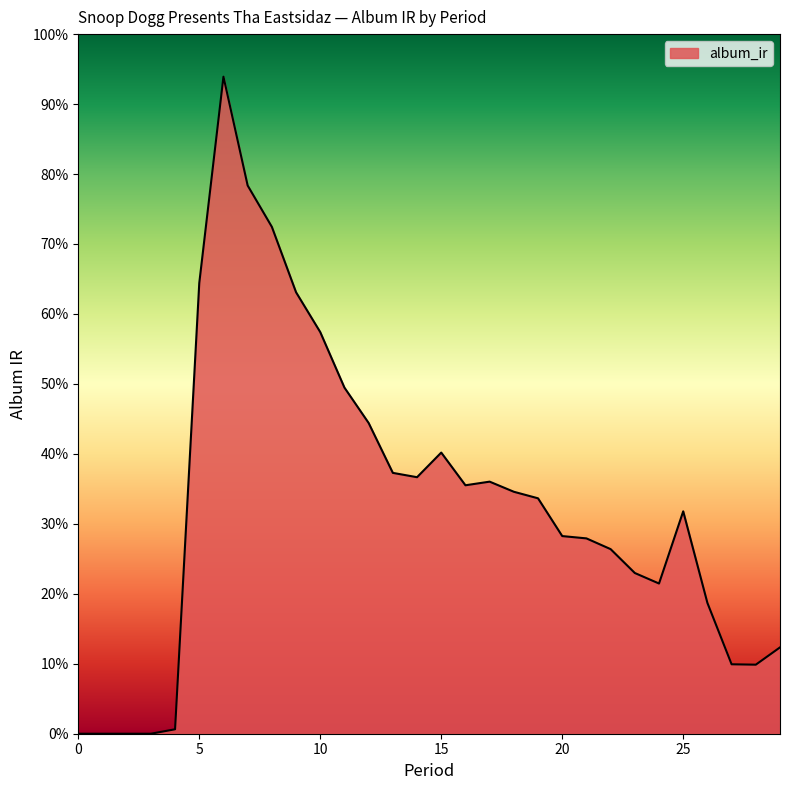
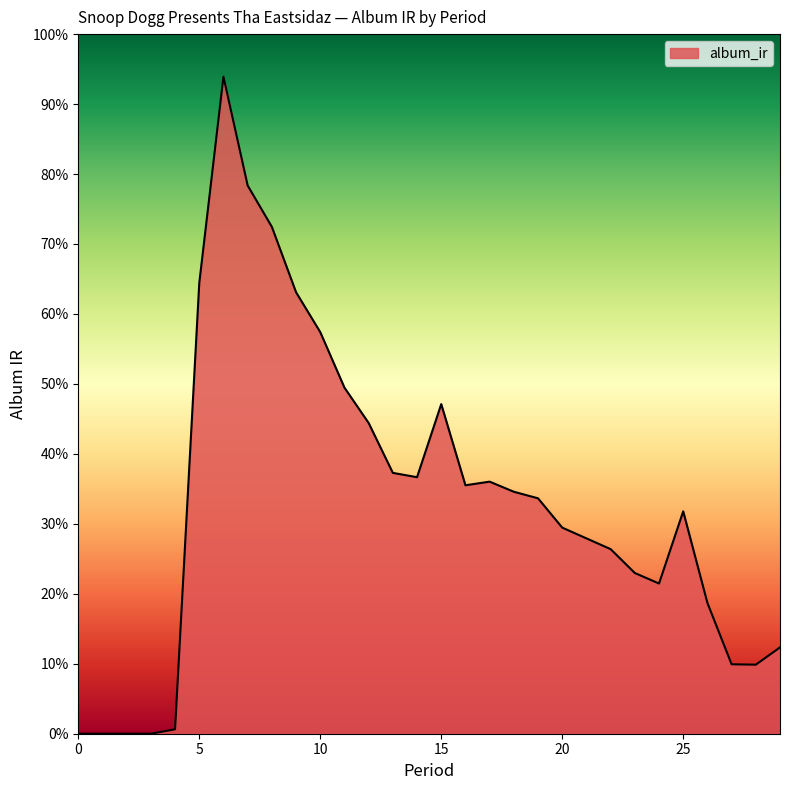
15: 40% -> 47%
20: 28% -> 29%
